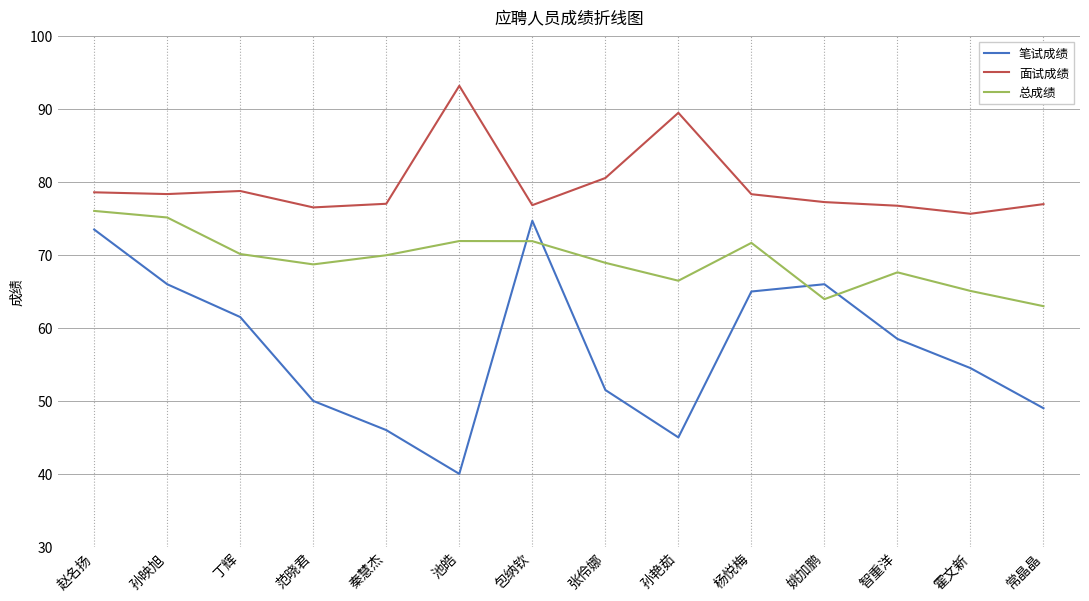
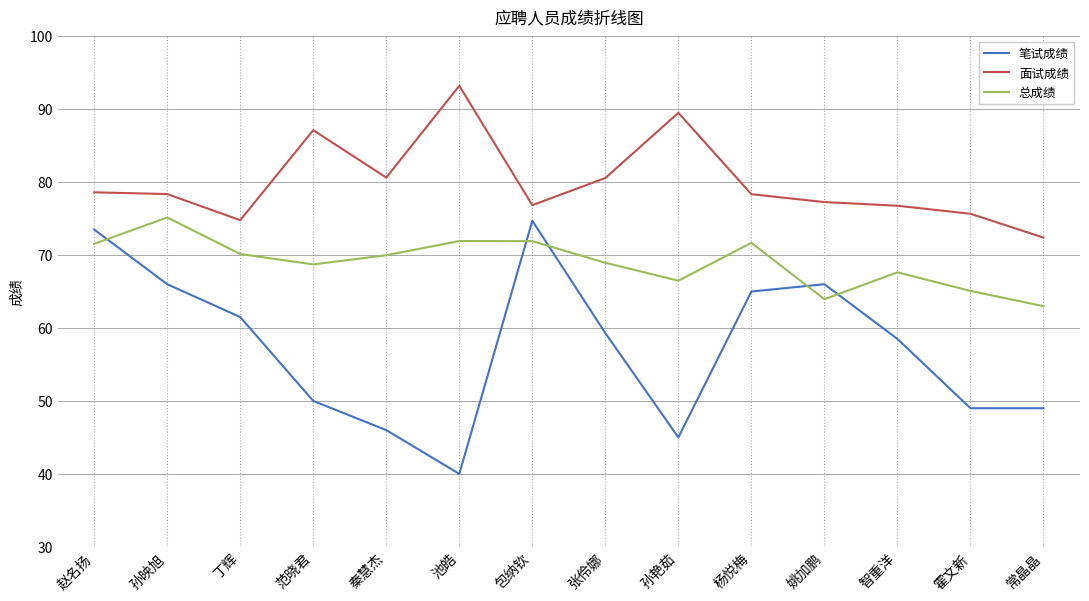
总成绩, 赵名扬: 76 -> 72
面试成绩, 丁辉: 79 -> 75
面试成绩, 范晓君: 77 -> 87
面试成绩, 秦慧杰: 77 -> 81
笔试成绩, 张伶娜: 52 -> 59
笔试成绩, 霍文新: 55 -> 49
面试成绩, 常晶晶: 77 -> 72
